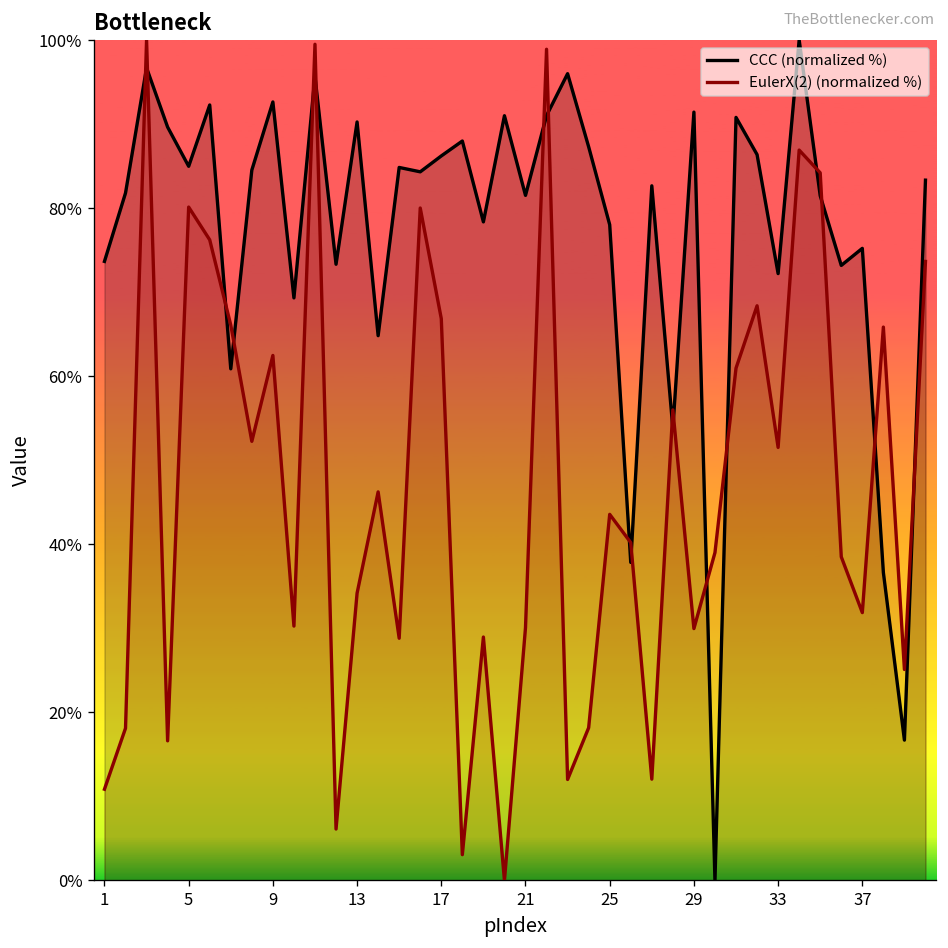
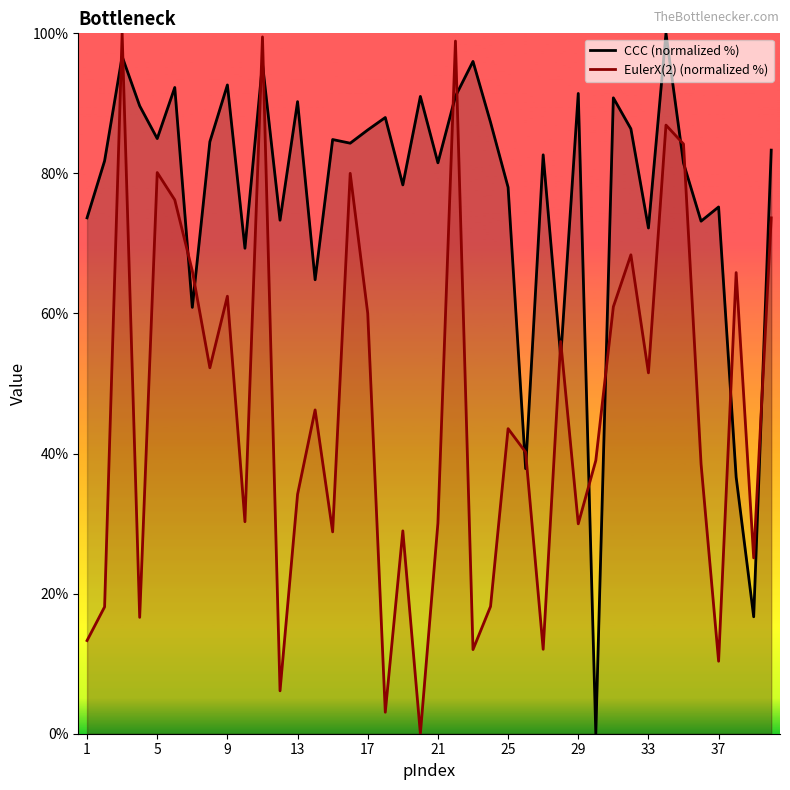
EulerX(2) (normalized %), 1: 11% -> 13%
EulerX(2) (normalized %), 17: 67% -> 60%
EulerX(2) (normalized %), 37: 32% -> 10%
